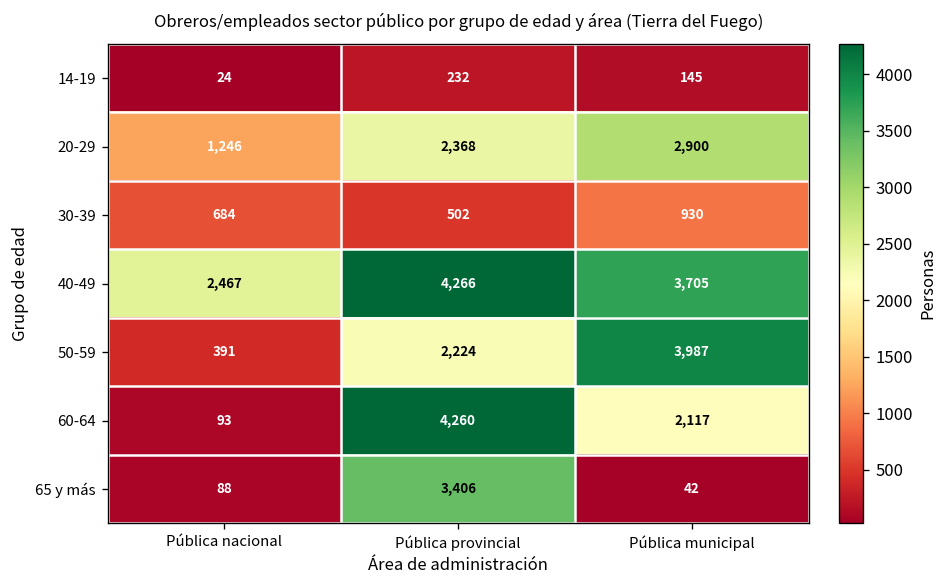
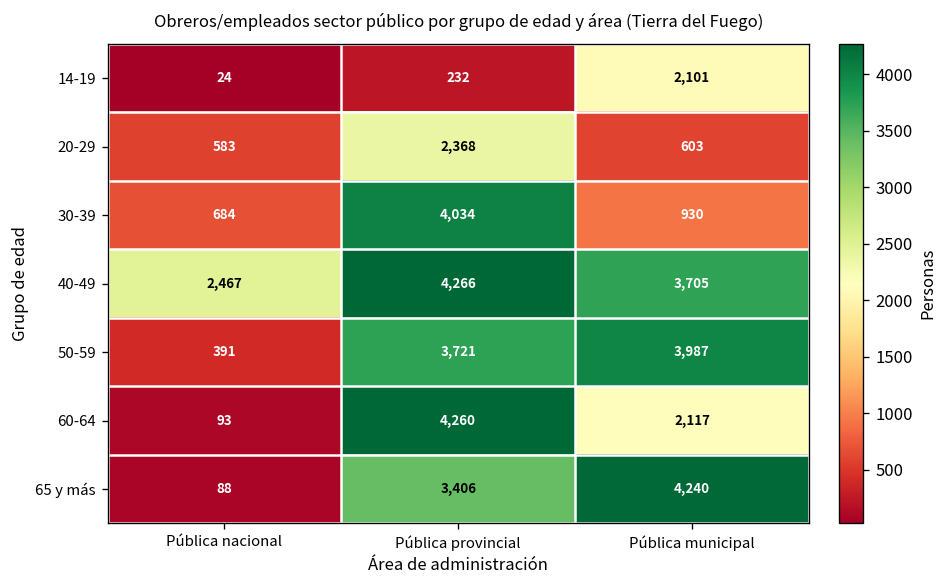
14-19, Pública municipal: 145 -> 2,101
20-29, Pública nacional: 1,246 -> 583
20-29, Pública municipal: 2,900 -> 603
30-39, Pública provincial: 502 -> 4,034
50-59, Pública provincial: 2,224 -> 3,721
65 y más, Pública municipal: 42 -> 4,240
